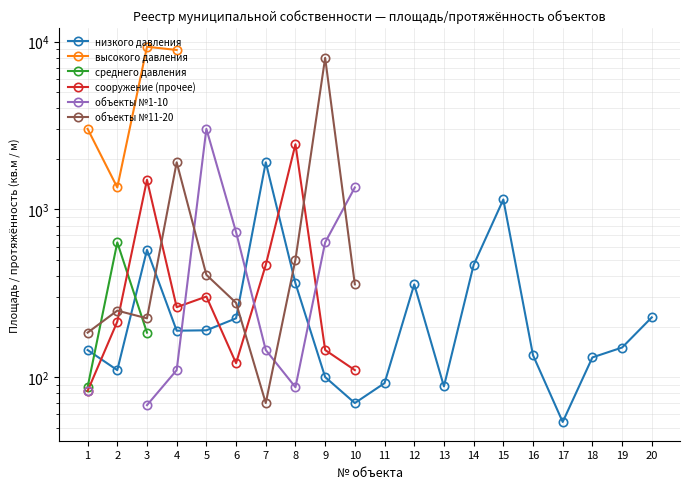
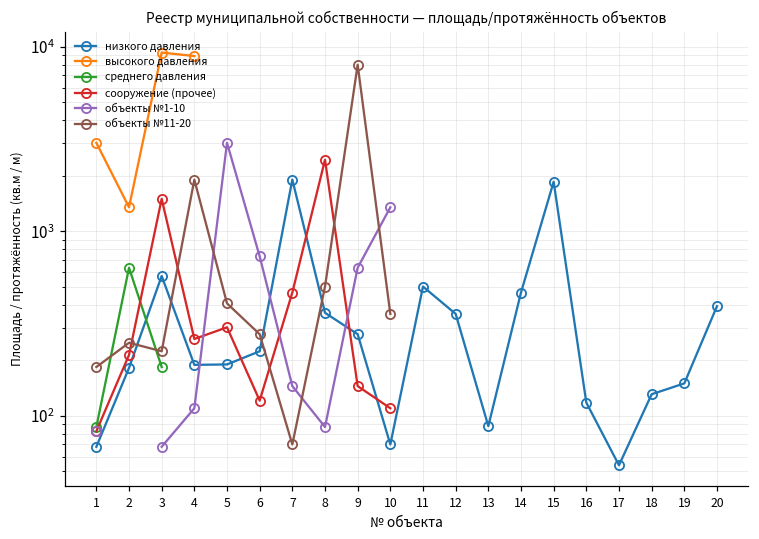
низкого давления, 1: 150 -> 68
низкого давления, 2: 110 -> 180
низкого давления, 9: 100 -> 280
низкого давления, 11: 90 -> 500
низкого давления, 15: 1100 -> 1900
низкого давления, 16: 140 -> 120
низкого давления, 20: 230 -> 390
